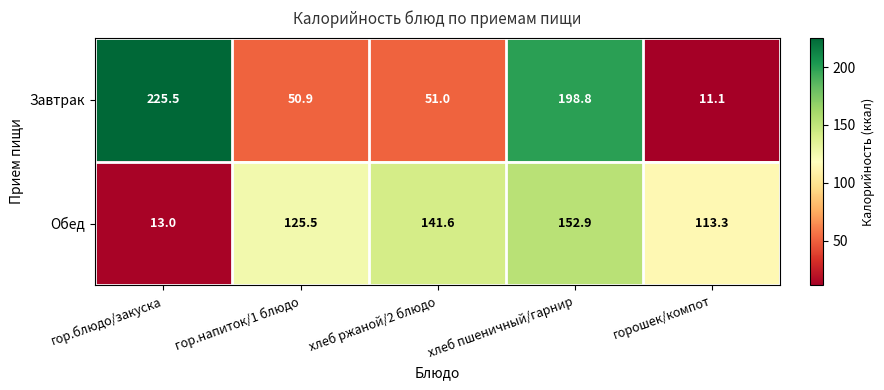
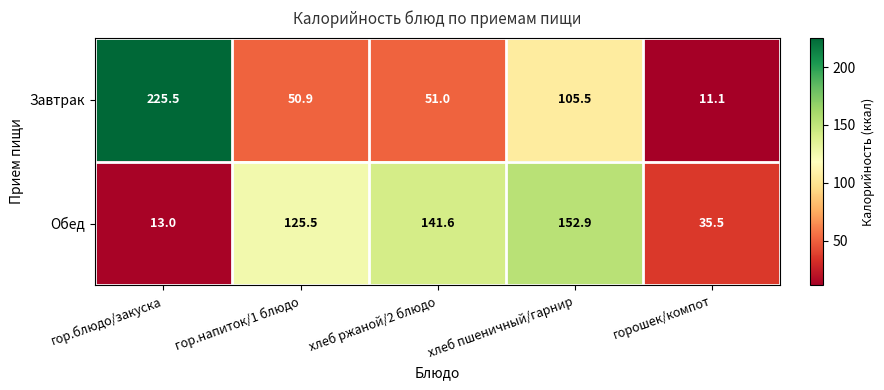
Завтрак, хлеб пшеничный/гарнир: 198.8 -> 105.5
Обед, горошек/компот: 113.3 -> 35.5
